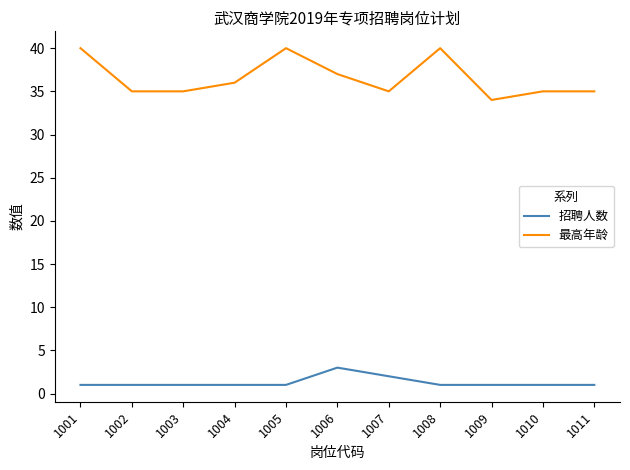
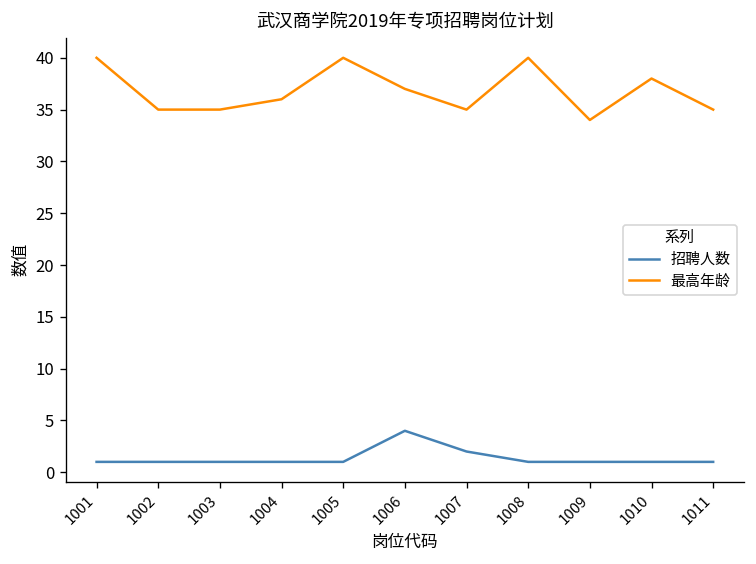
招聘人数, 1006: 3 -> 4
最高年龄, 1010: 35 -> 38
